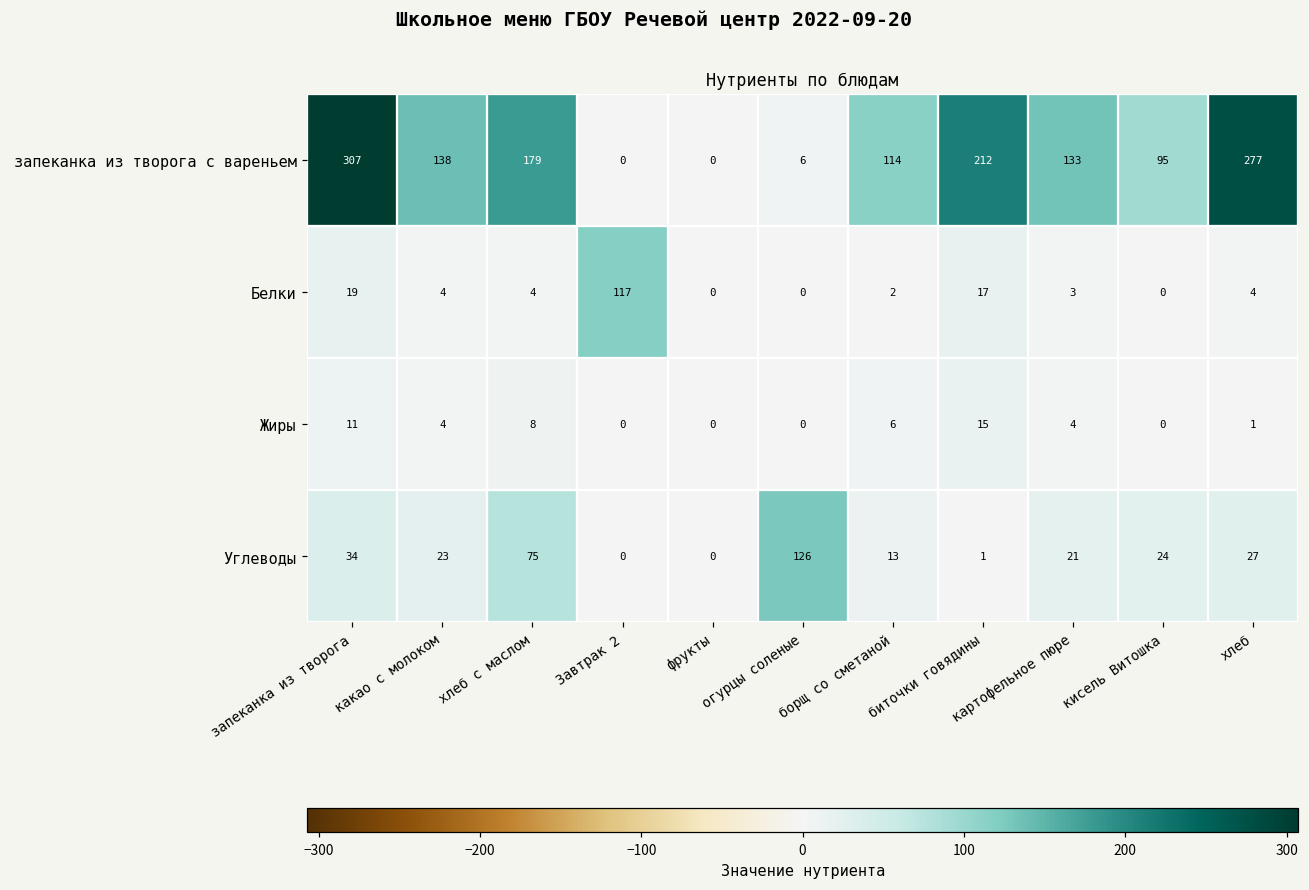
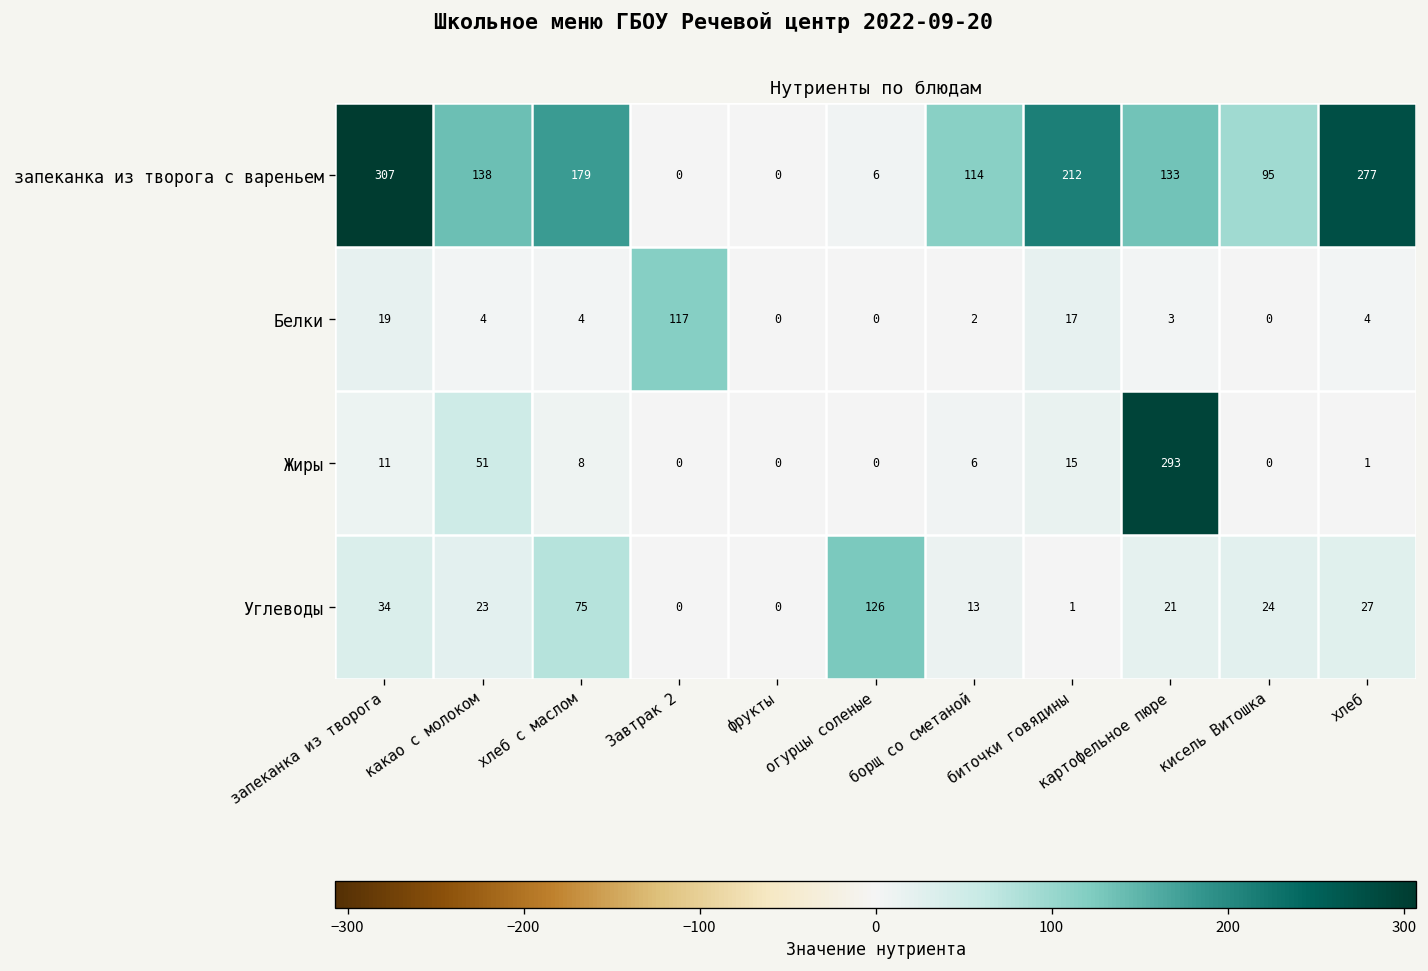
Жиры, какао с молоком: 4 -> 51
Жиры, картофельное пюре: 4 -> 293
